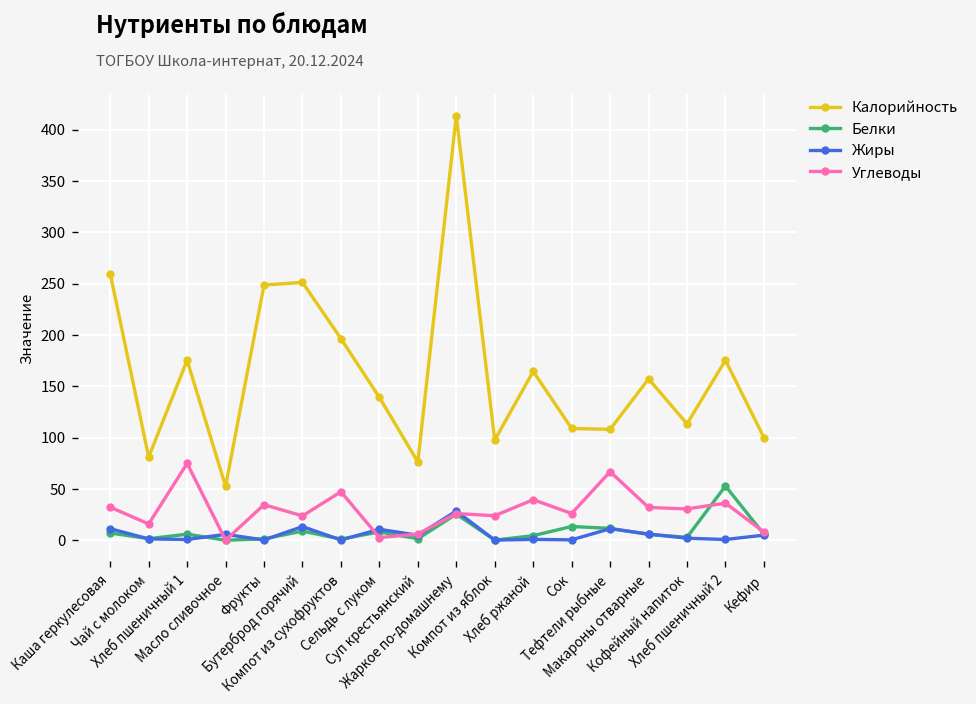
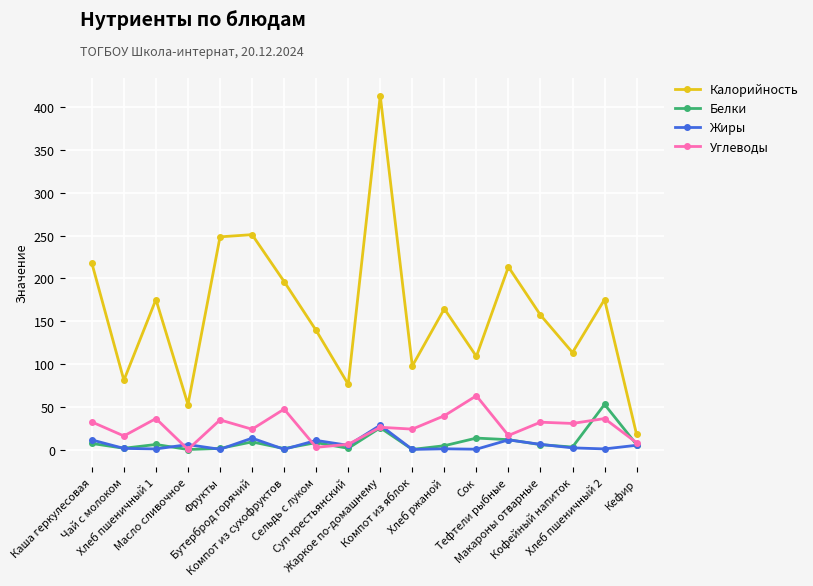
Калорийность, Каша геркулесовая: 260 -> 220
Углеводы, Хлеб пшеничный 1: 70 -> 40
Углеводы, Сок: 30 -> 60
Калорийность, Тефтели рыбные: 110 -> 210
Углеводы, Тефтели рыбные: 70 -> 20
Калорийность, Кефир: 100 -> 20
